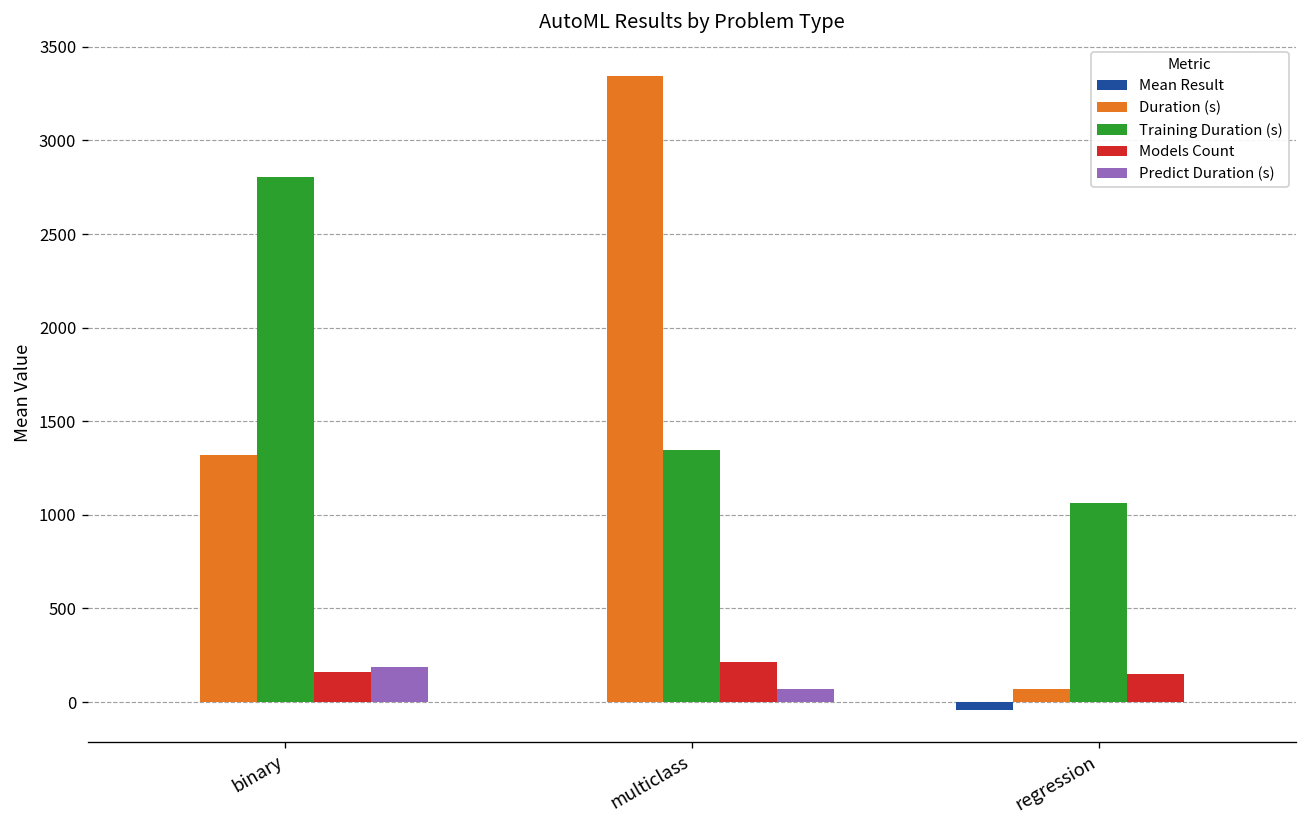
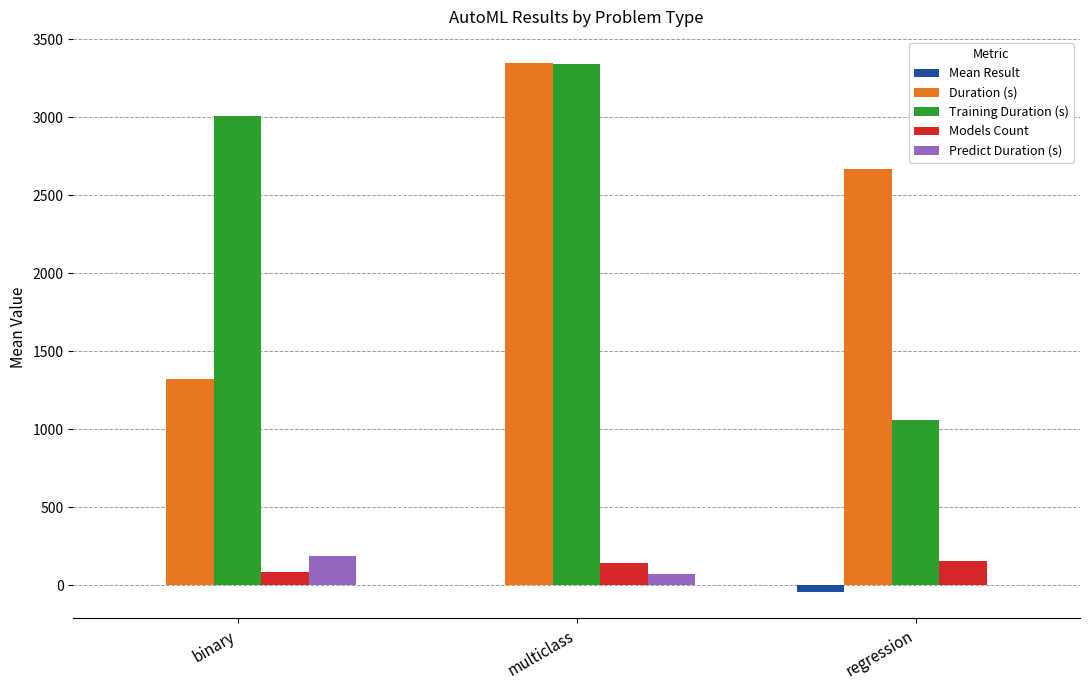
Training Duration (s), binary: 2800 -> 3010
Models Count, binary: 160 -> 90
Training Duration (s), multiclass: 1350 -> 3340
Models Count, multiclass: 210 -> 140
Duration (s), regression: 70 -> 2670
